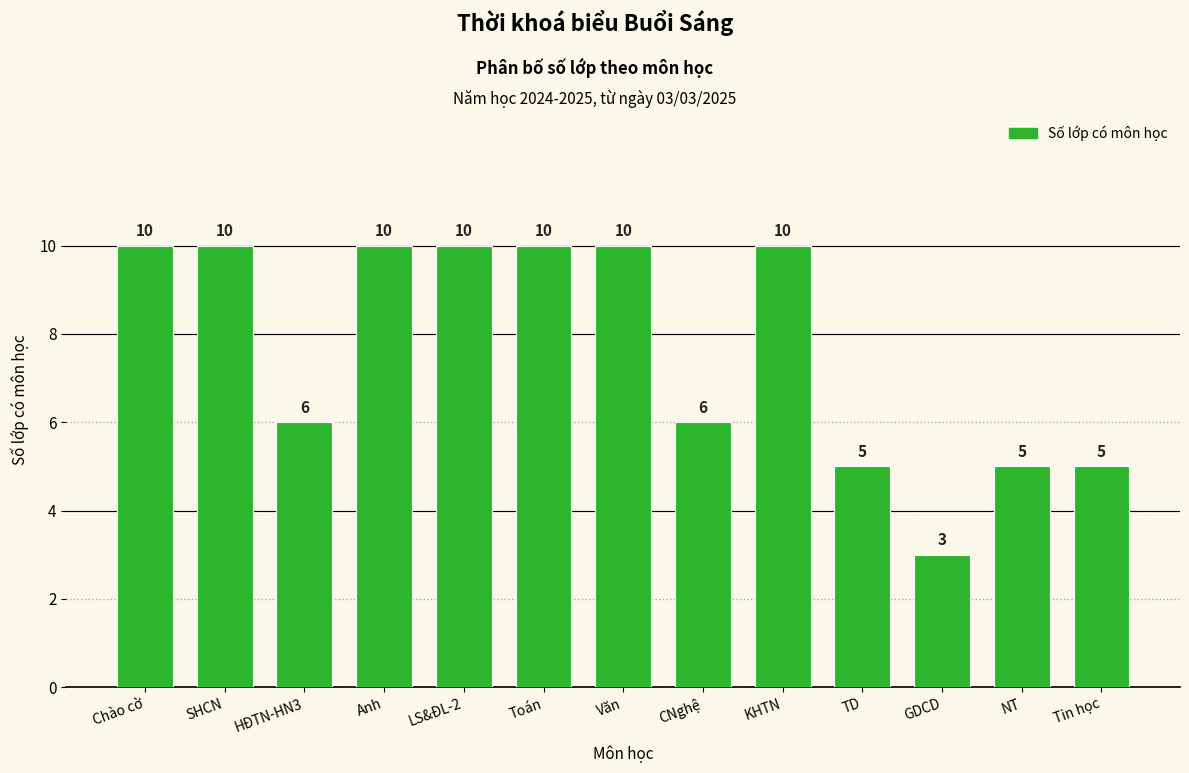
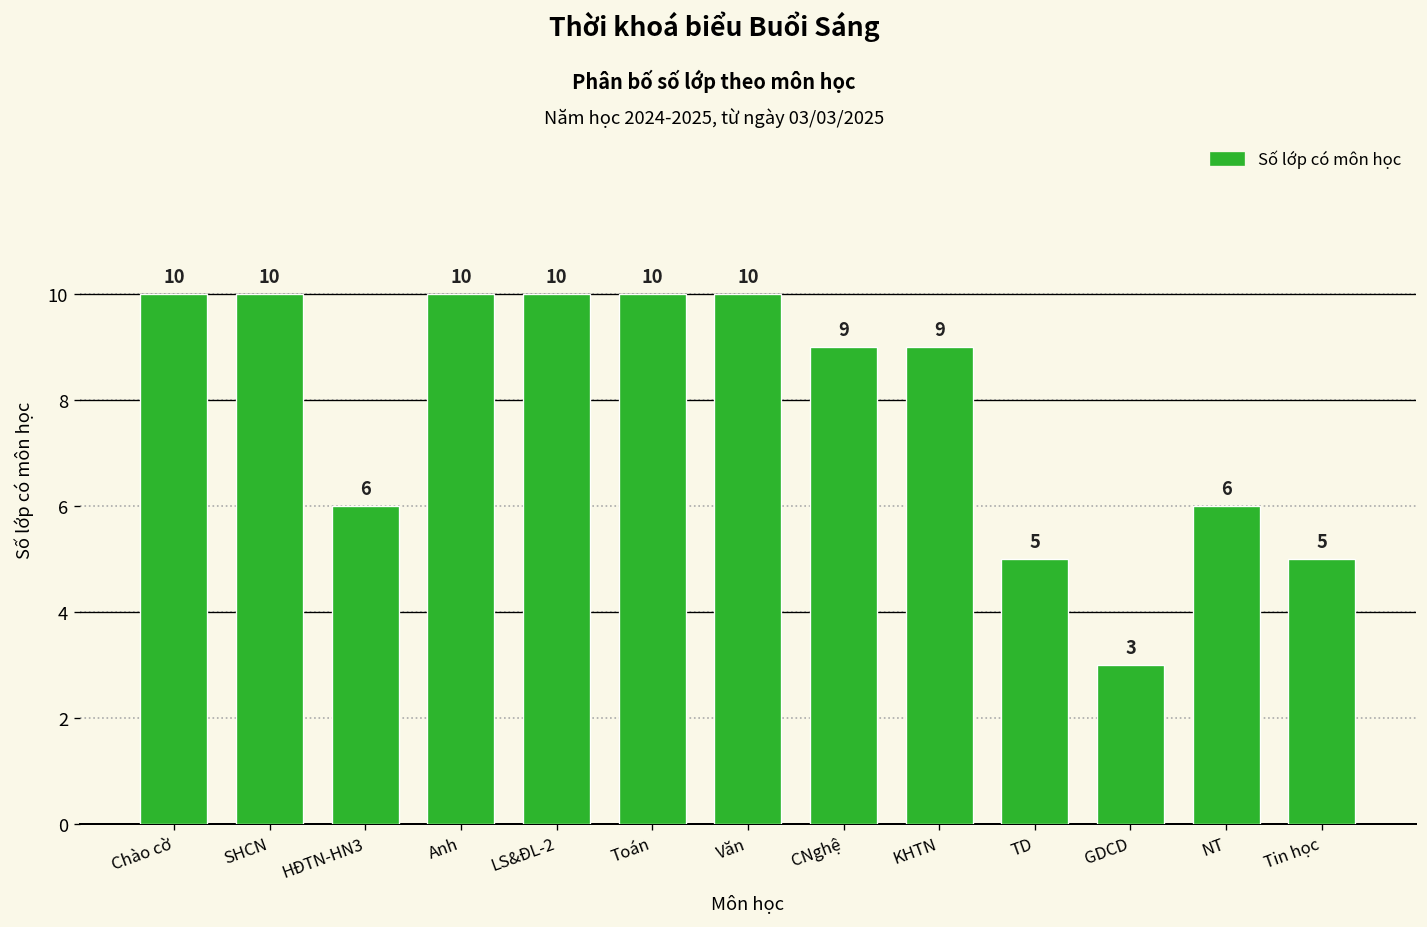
CNghệ: 6 -> 9
KHTN: 10 -> 9
NT: 5 -> 6
